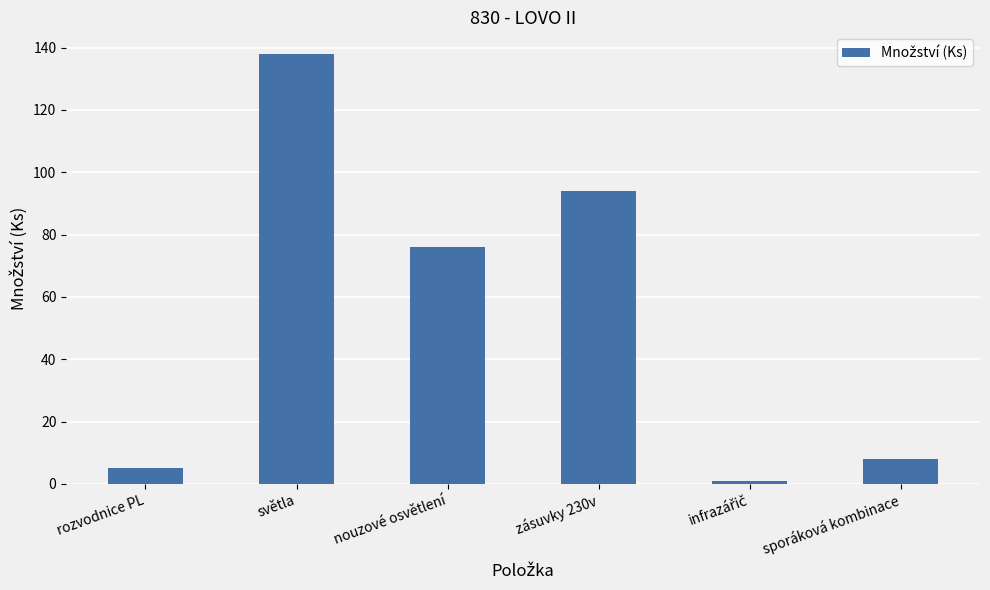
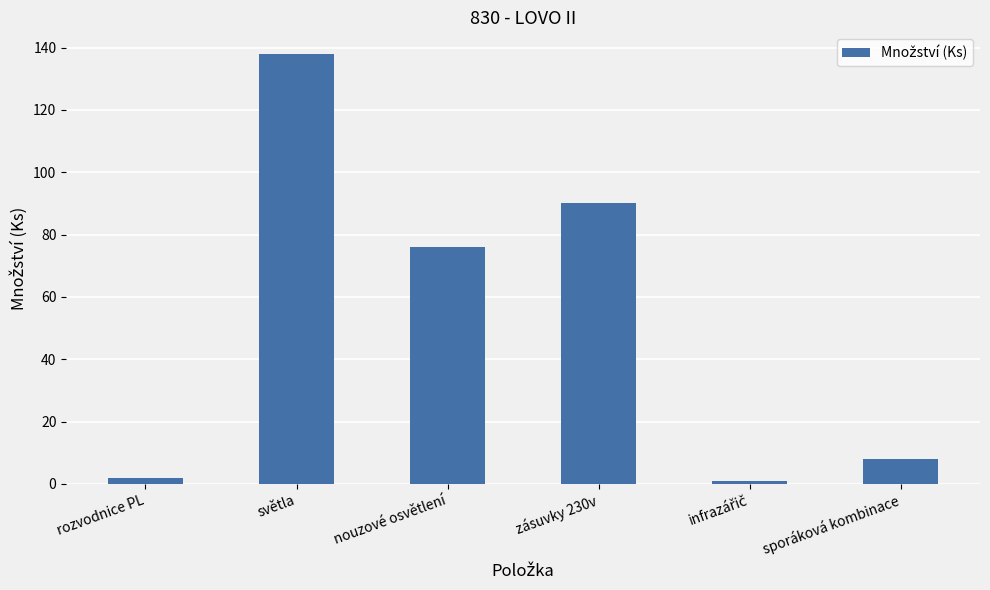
rozvodnice PL: 5 -> 2
zásuvky 230v: 94 -> 90
